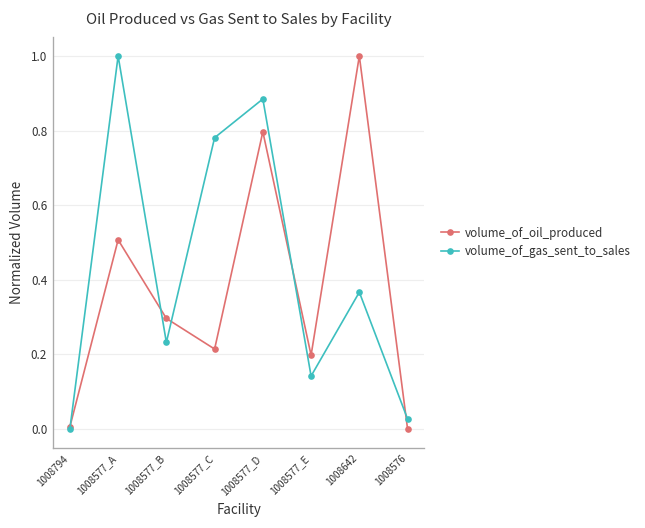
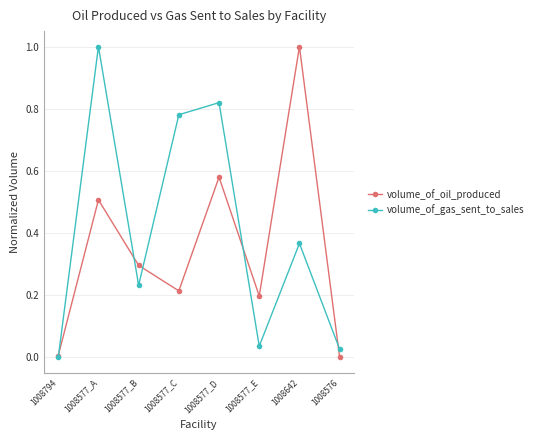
volume_of_oil_produced, 1008577_D: 0.80 -> 0.58
volume_of_gas_sent_to_sales, 1008577_D: 0.88 -> 0.82
volume_of_gas_sent_to_sales, 1008577_E: 0.14 -> 0.04
